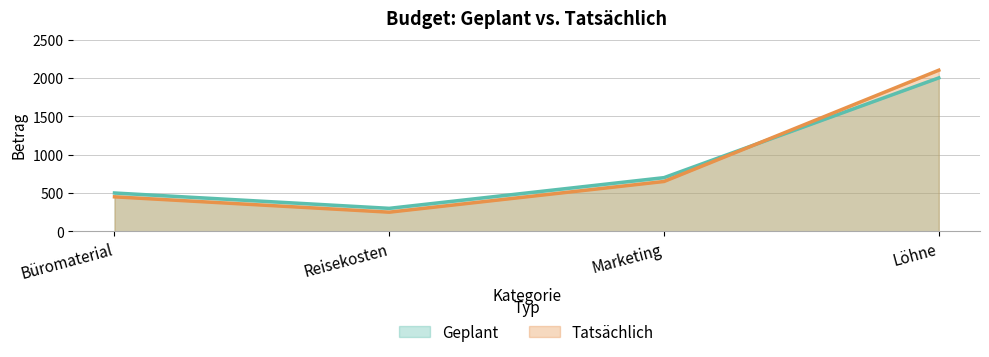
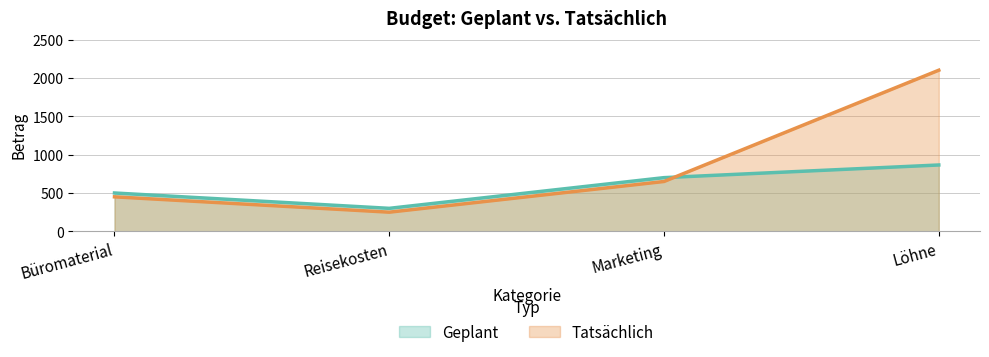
Geplant, Löhne: 2000 -> 900
